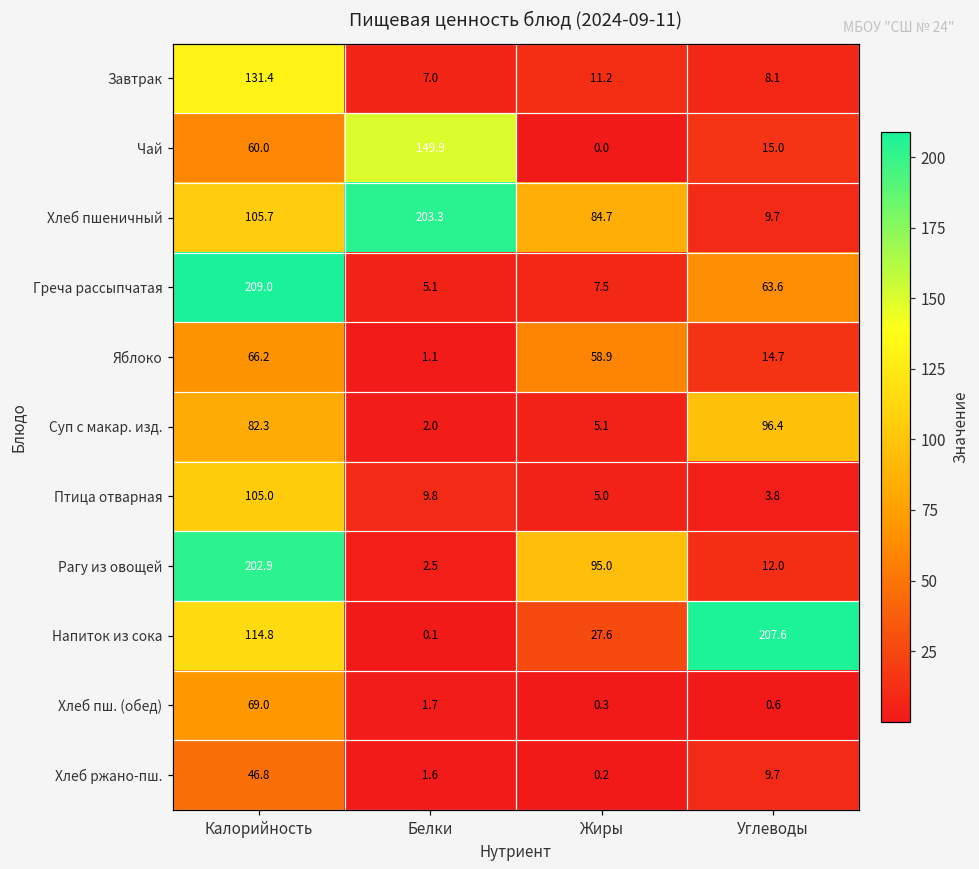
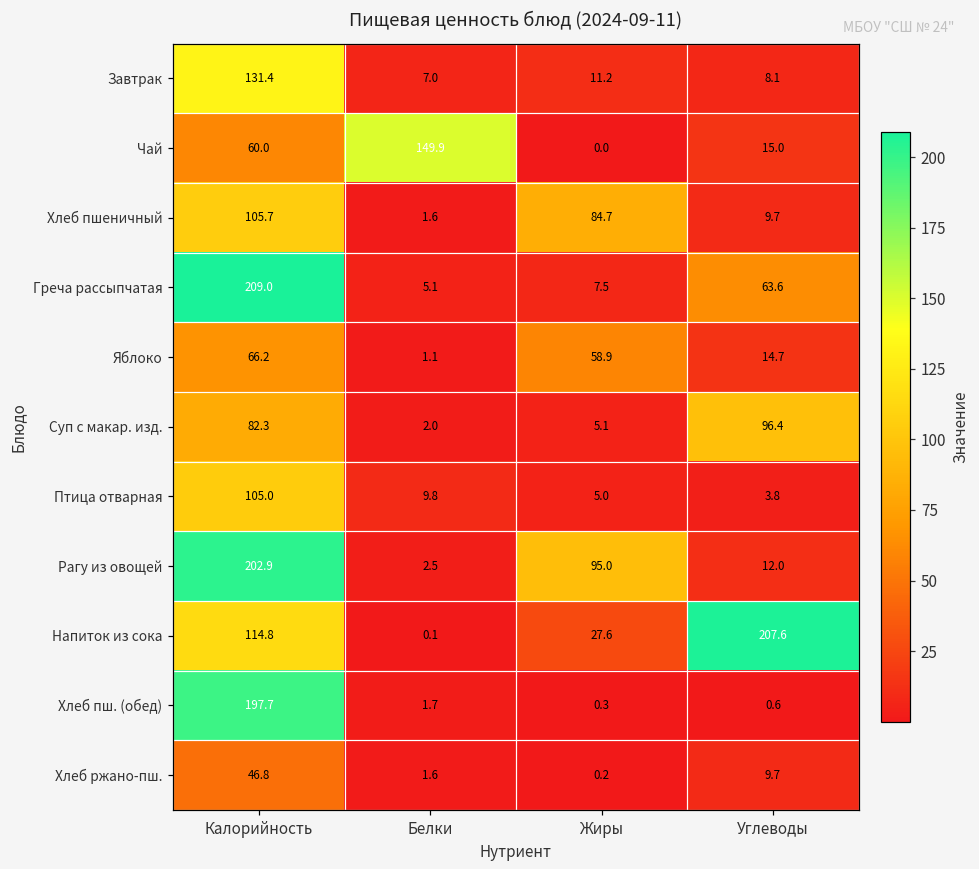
Хлеб пшеничный, Белки: 203.3 -> 1.6
Хлеб пш. (обед), Калорийность: 69.0 -> 197.7
